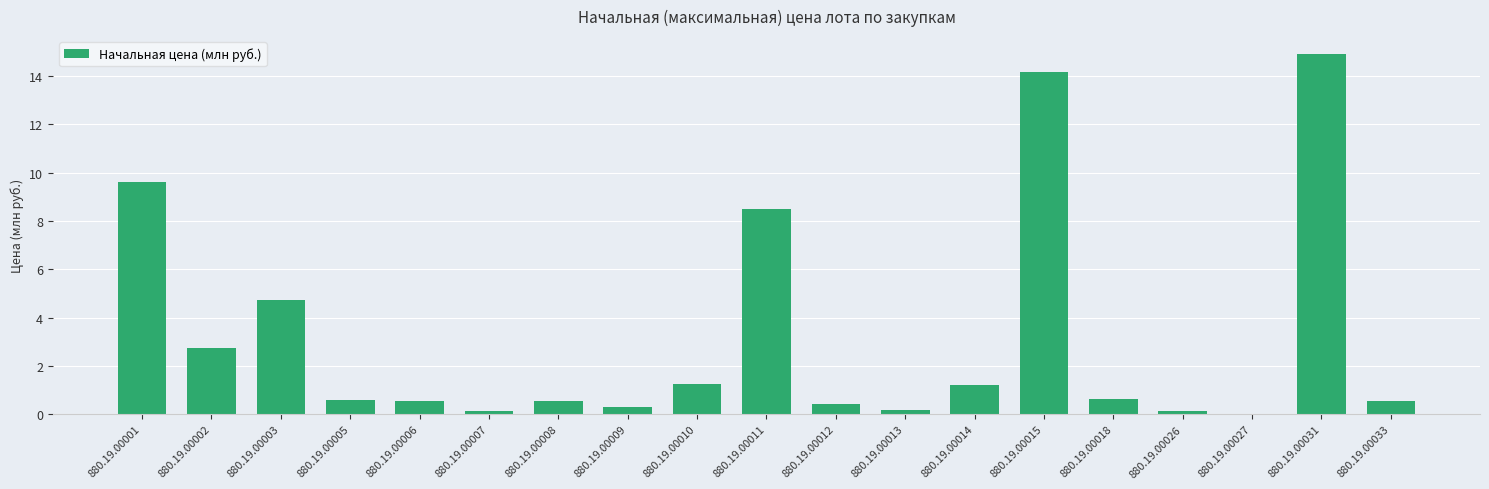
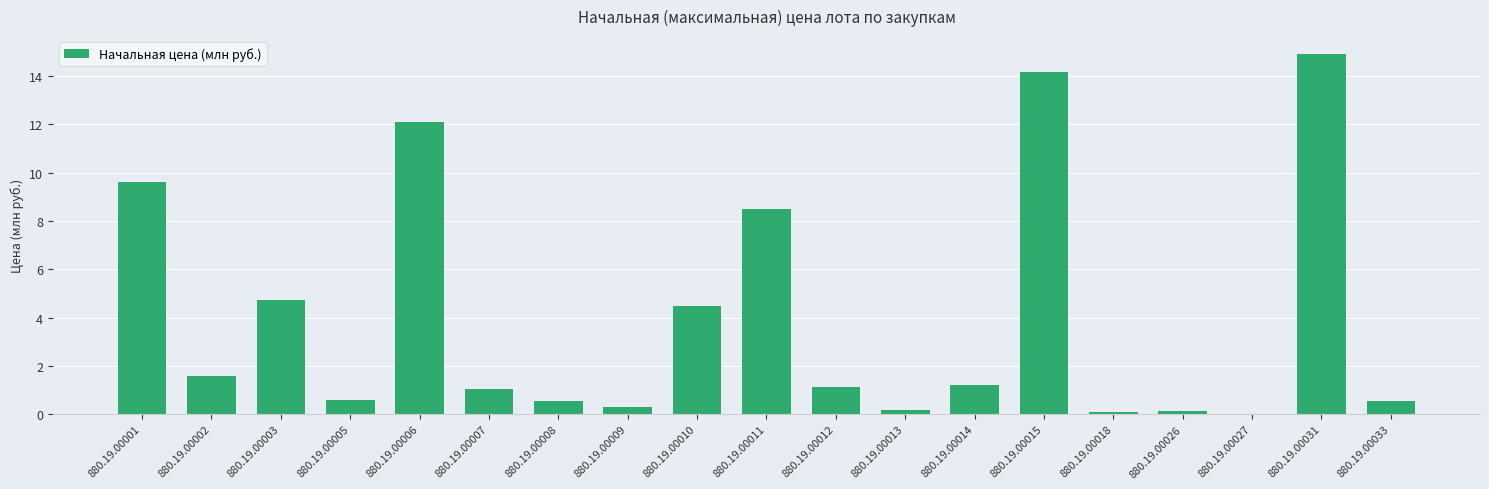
880.19.00002: 2.8 -> 1.6
880.19.00006: 0.6 -> 12.1
880.19.00007: 0.1 -> 1.0
880.19.00010: 1.2 -> 4.5
880.19.00012: 0.4 -> 1.1
880.19.00018: 0.6 -> 0.1
